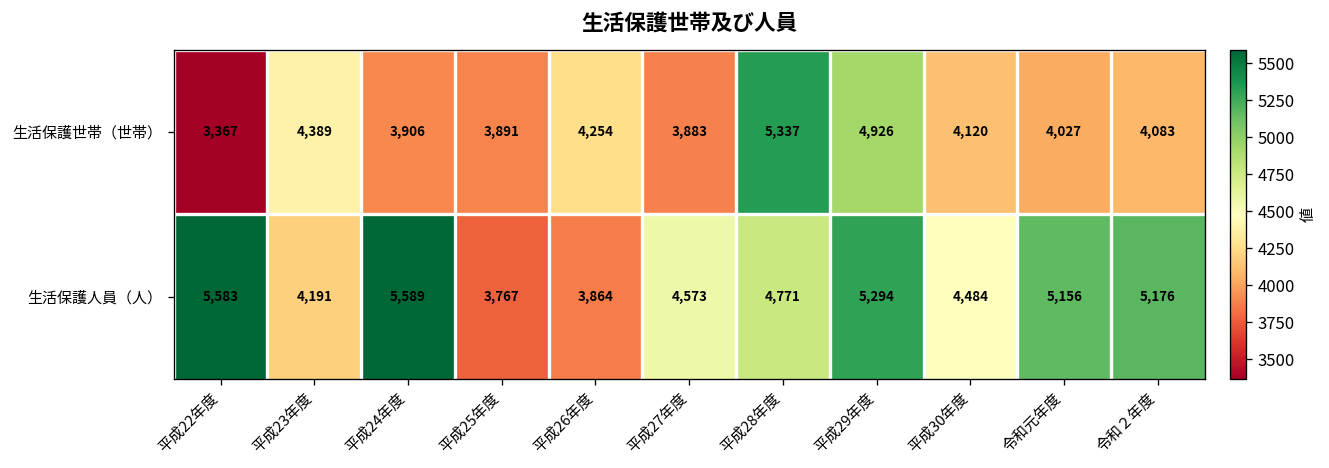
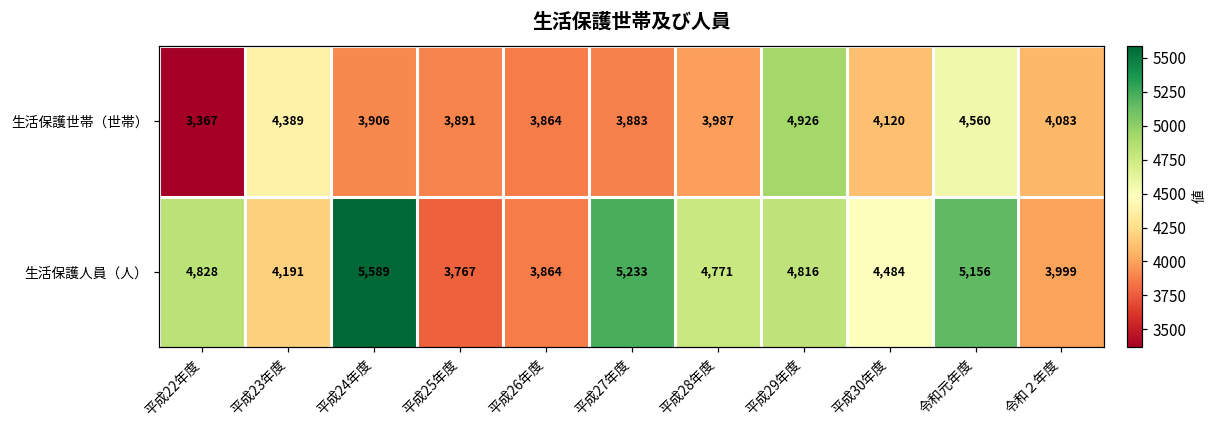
生活保護世帯（世帯）, 平成26年度: 4,254 -> 3,864
生活保護世帯（世帯）, 平成28年度: 5,337 -> 3,987
生活保護世帯（世帯）, 令和元年度: 4,027 -> 4,560
生活保護人員（人）, 平成22年度: 5,583 -> 4,828
生活保護人員（人）, 平成27年度: 4,573 -> 5,233
生活保護人員（人）, 平成29年度: 5,294 -> 4,816
生活保護人員（人）, 令和２年度: 5,176 -> 3,999
